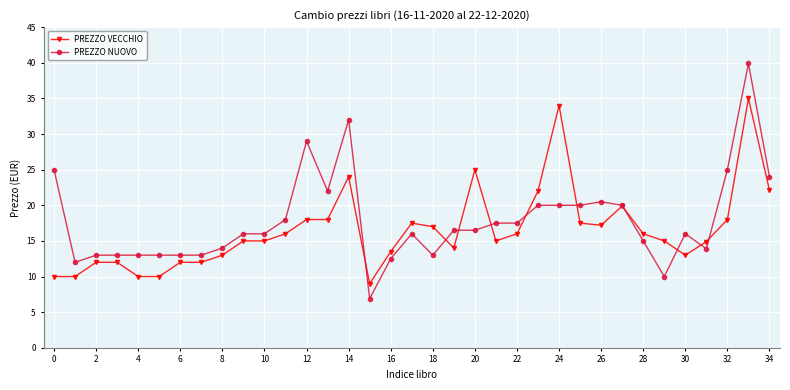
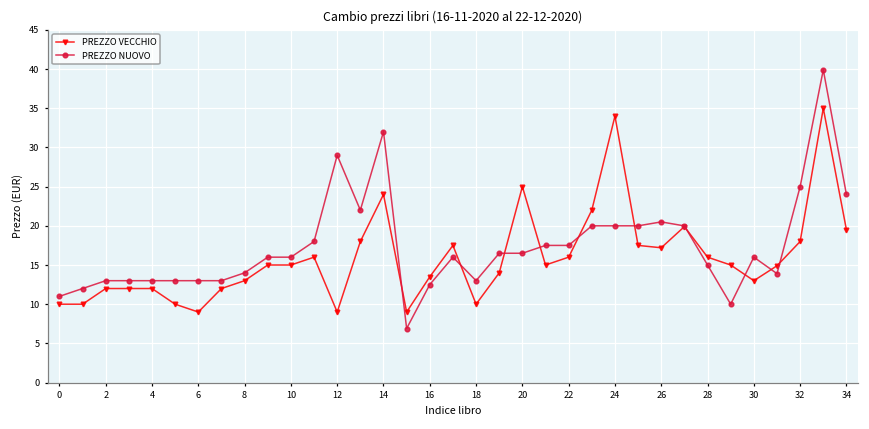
PREZZO NUOVO, 0: 25 -> 11
PREZZO VECCHIO, 4: 10 -> 12
PREZZO VECCHIO, 6: 12 -> 9
PREZZO VECCHIO, 12: 18 -> 9
PREZZO VECCHIO, 18: 17 -> 10
PREZZO VECCHIO, 34: 22 -> 20
